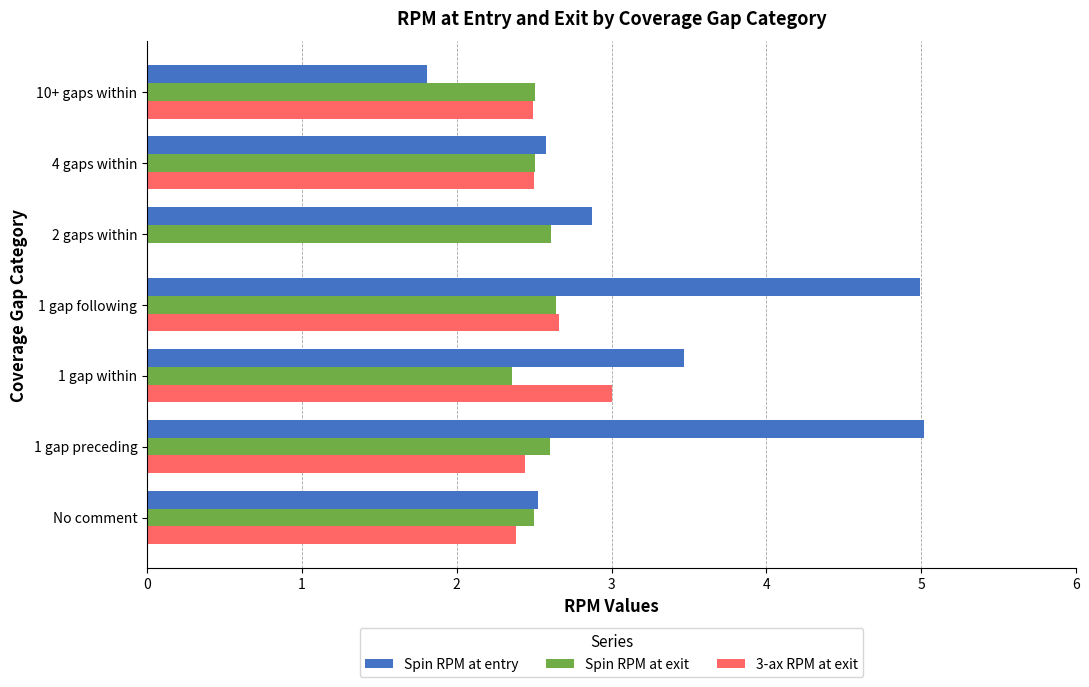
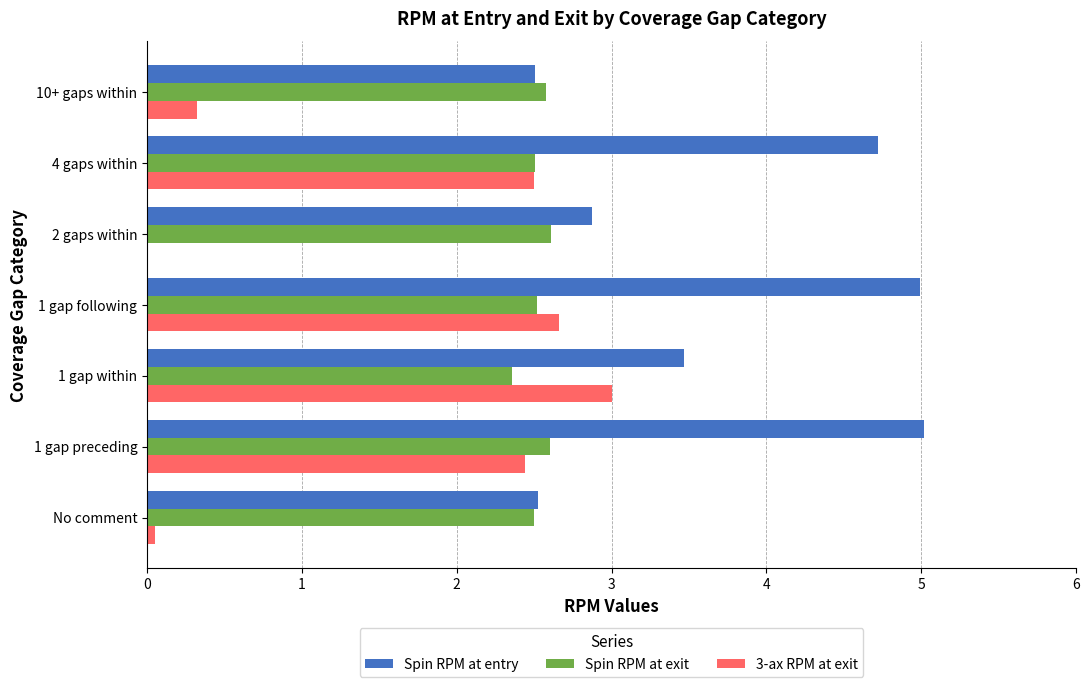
Spin RPM at entry, 10+ gaps within: 1.81 -> 2.51
Spin RPM at exit, 10+ gaps within: 2.51 -> 2.58
3-ax RPM at exit, 10+ gaps within: 2.49 -> 0.32
Spin RPM at entry, 4 gaps within: 2.58 -> 4.72
Spin RPM at exit, 1 gap following: 2.64 -> 2.52
3-ax RPM at exit, No comment: 2.38 -> 0.05
